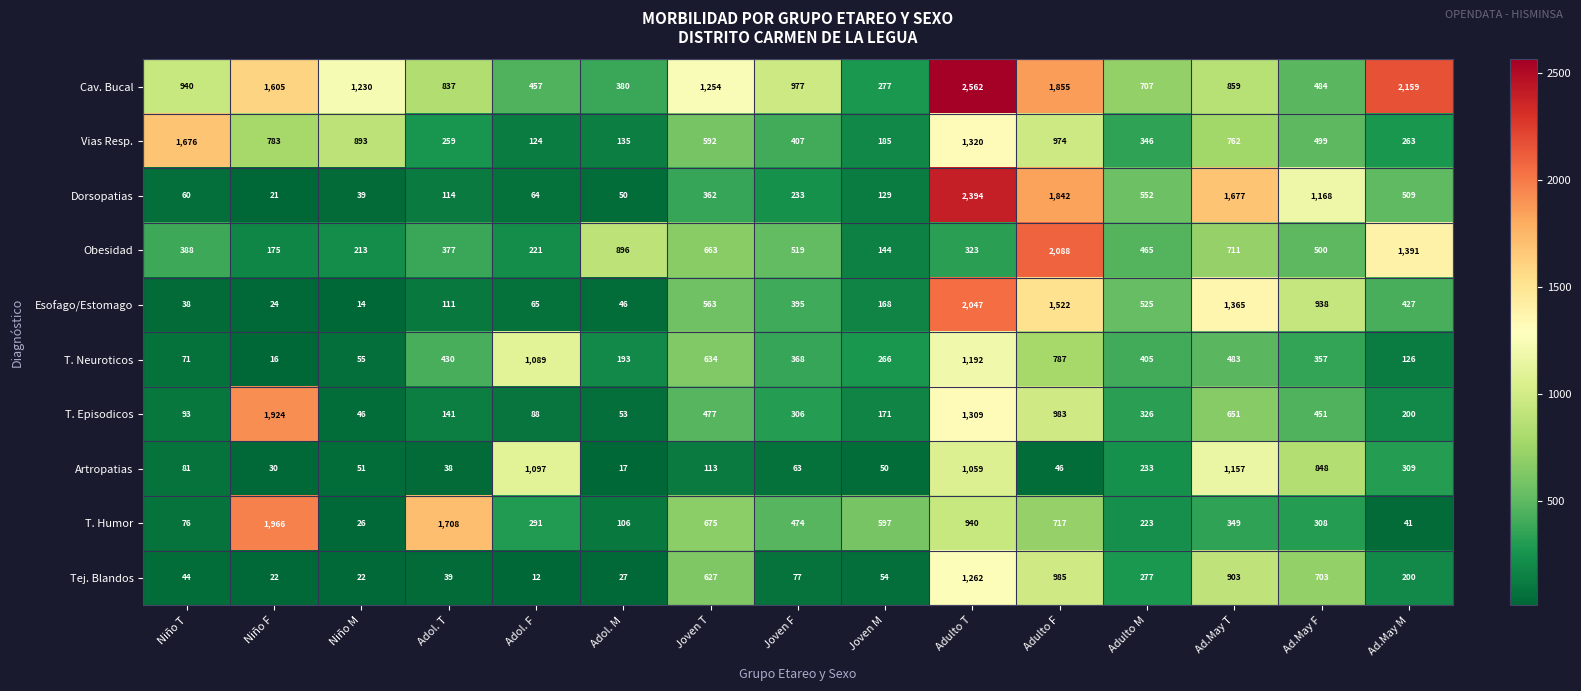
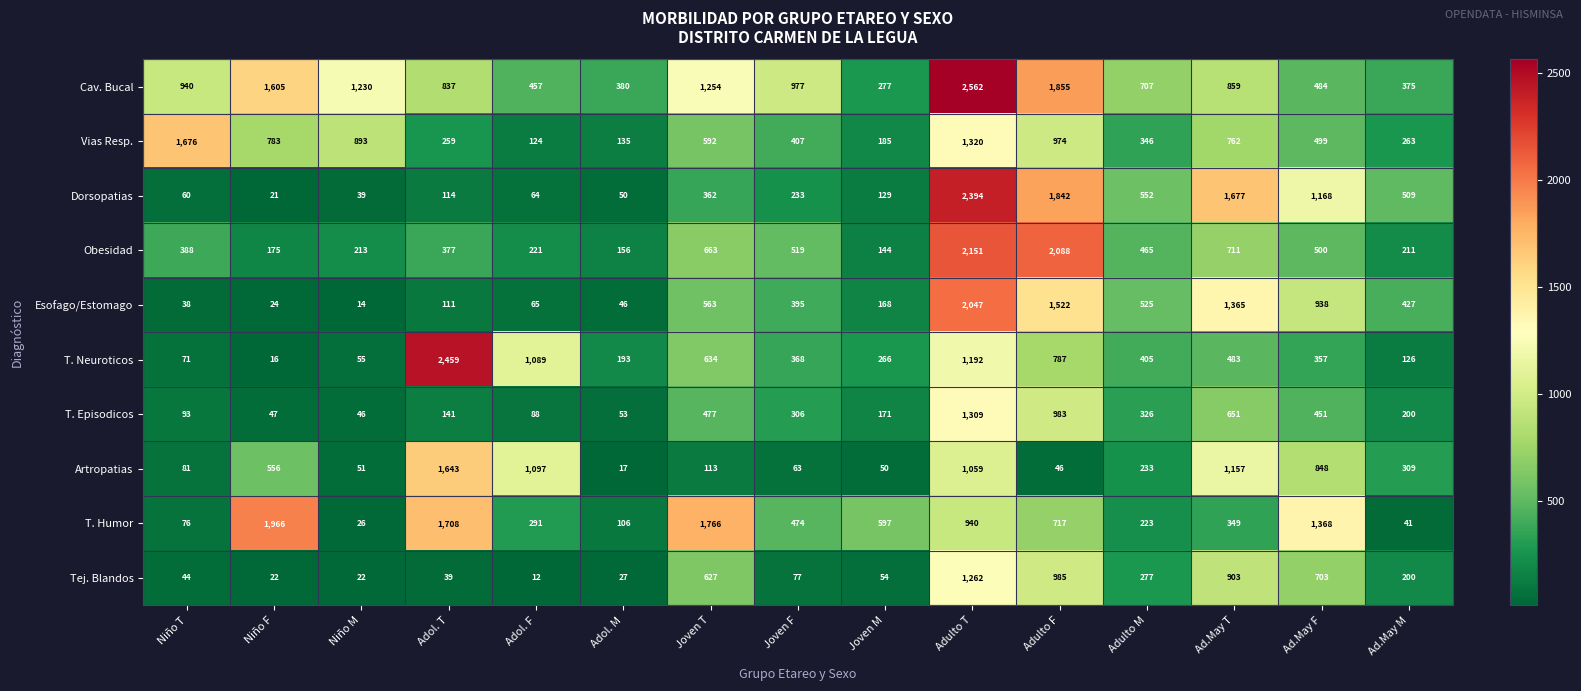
Cav. Bucal, Ad.May M: 2,159 -> 375
Obesidad, Adol. M: 896 -> 156
Obesidad, Adulto T: 323 -> 2,151
Obesidad, Ad.May M: 1,391 -> 211
T. Neuroticos, Adol. T: 430 -> 2,459
T. Episodicos, Niño F: 1,924 -> 47
Artropatias, Niño F: 30 -> 556
Artropatias, Adol. T: 38 -> 1,643
T. Humor, Joven T: 675 -> 1,766
T. Humor, Ad.May F: 308 -> 1,368
